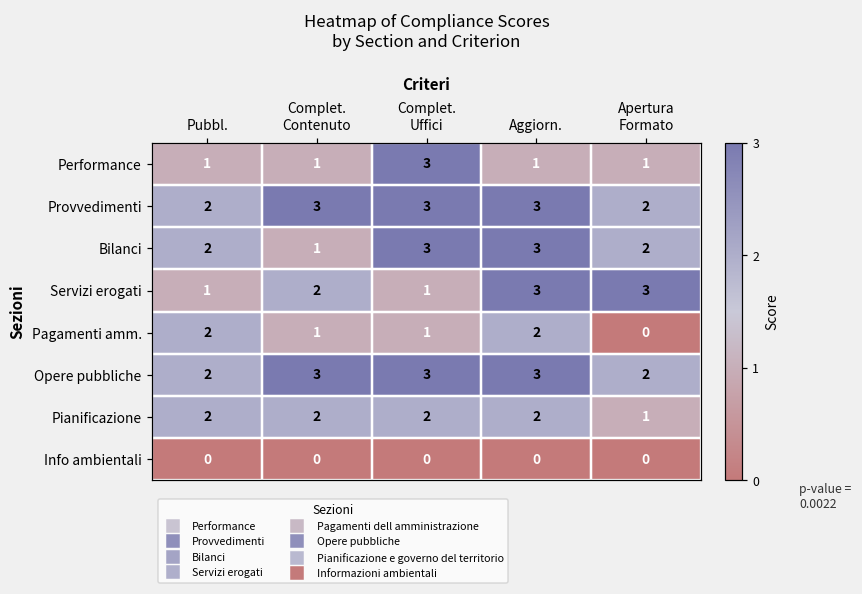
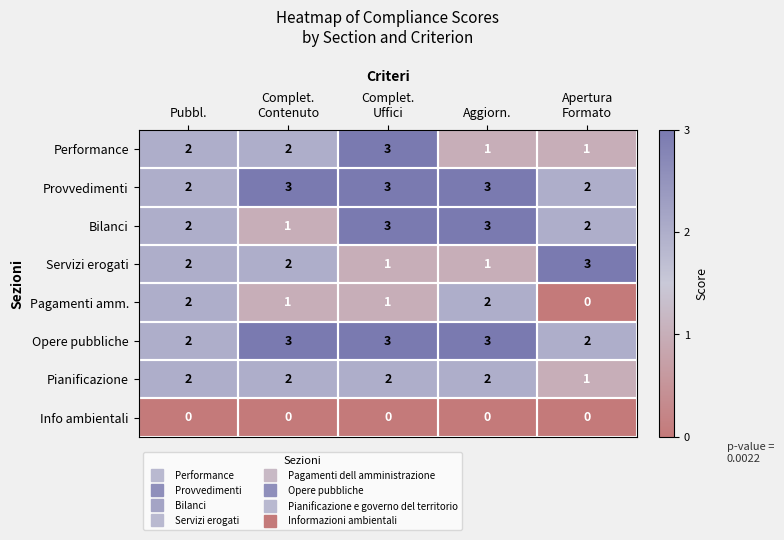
Performance, Pubbl.: 1 -> 2
Performance, Complet. Contenuto: 1 -> 2
Servizi erogati, Pubbl.: 1 -> 2
Servizi erogati, Aggiorn.: 3 -> 1
